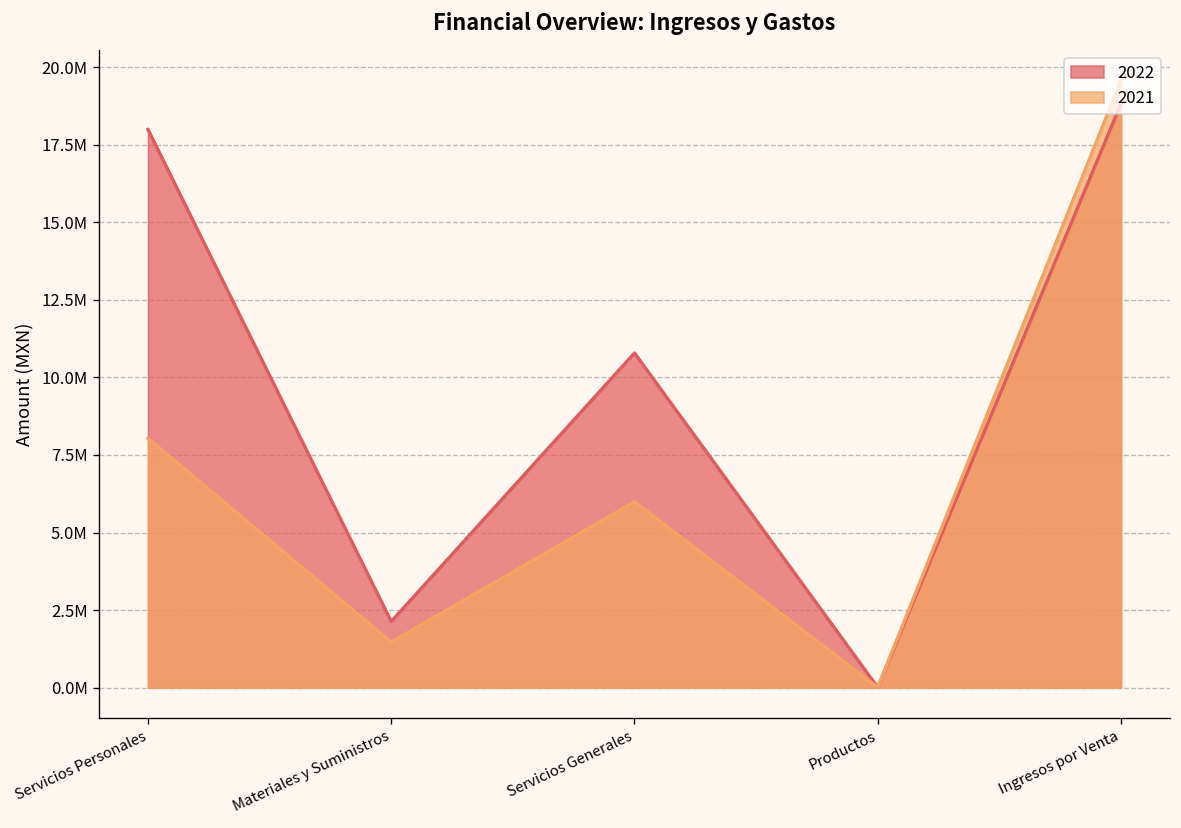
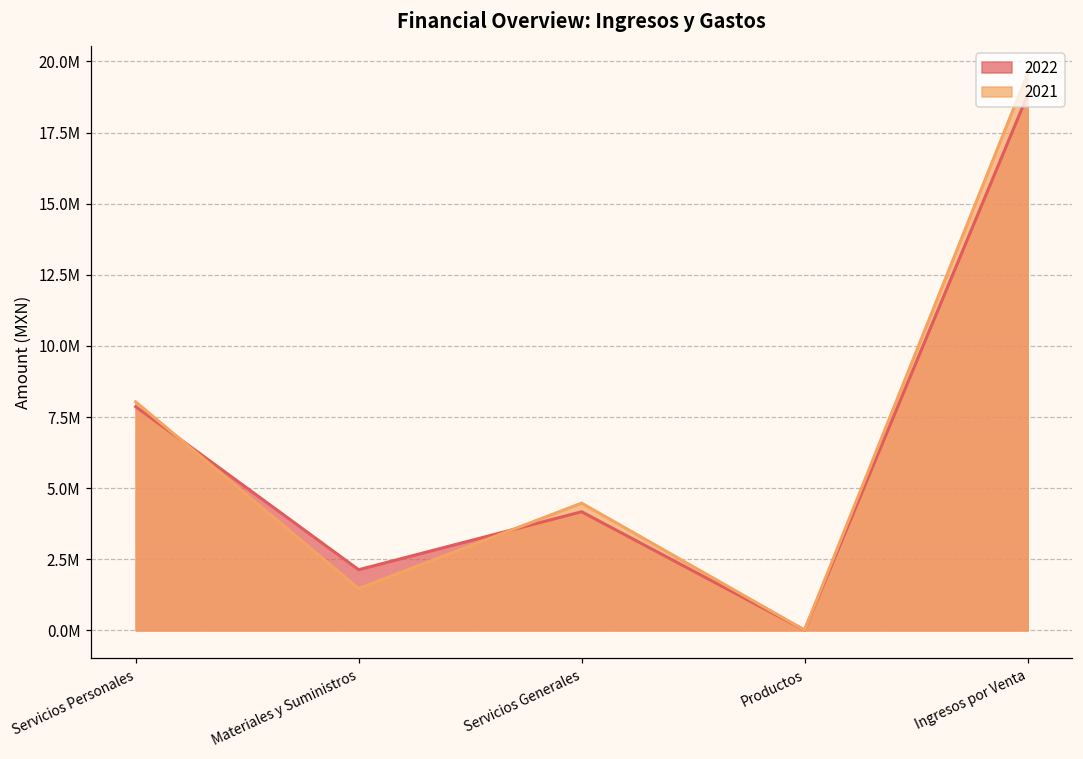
2022, Servicios Personales: 18000000 -> 7900000
2022, Servicios Generales: 10800000 -> 4200000
2021, Servicios Generales: 6000000 -> 4500000
